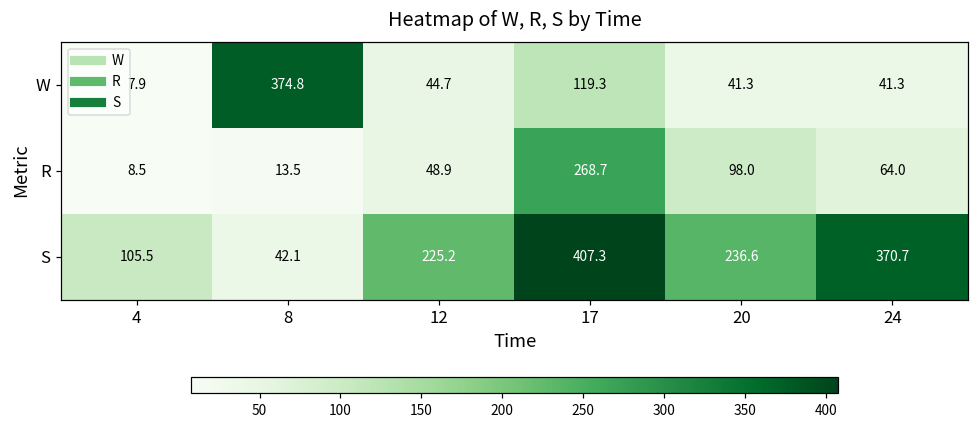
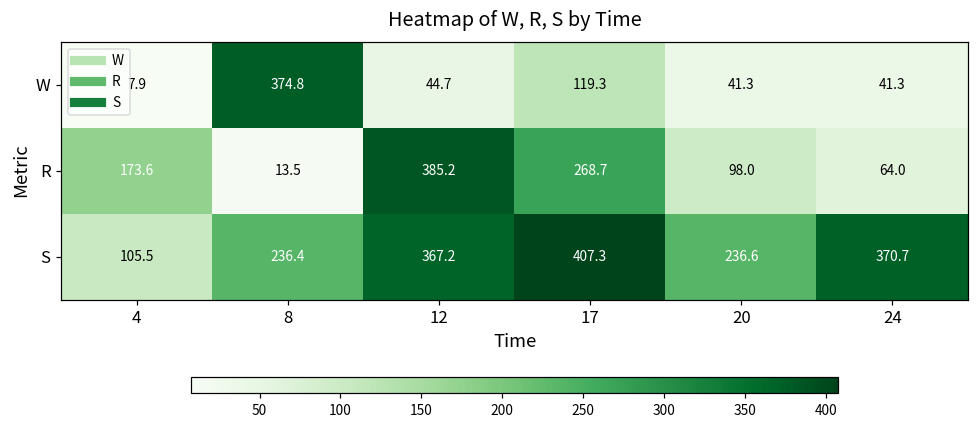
R, 4: 8.5 -> 173.6
R, 12: 48.9 -> 385.2
S, 8: 42.1 -> 236.4
S, 12: 225.2 -> 367.2
